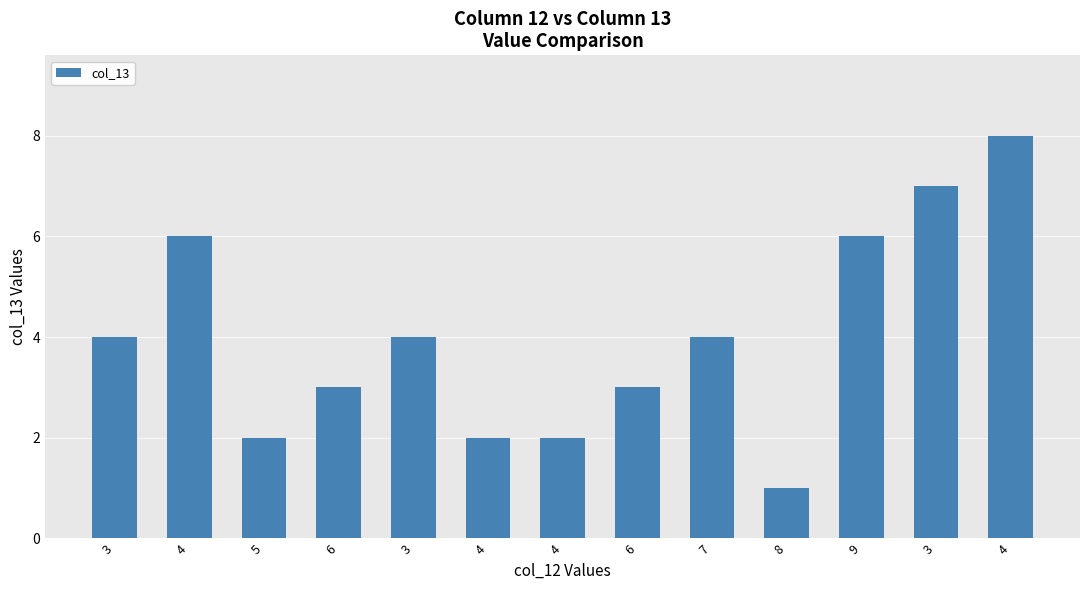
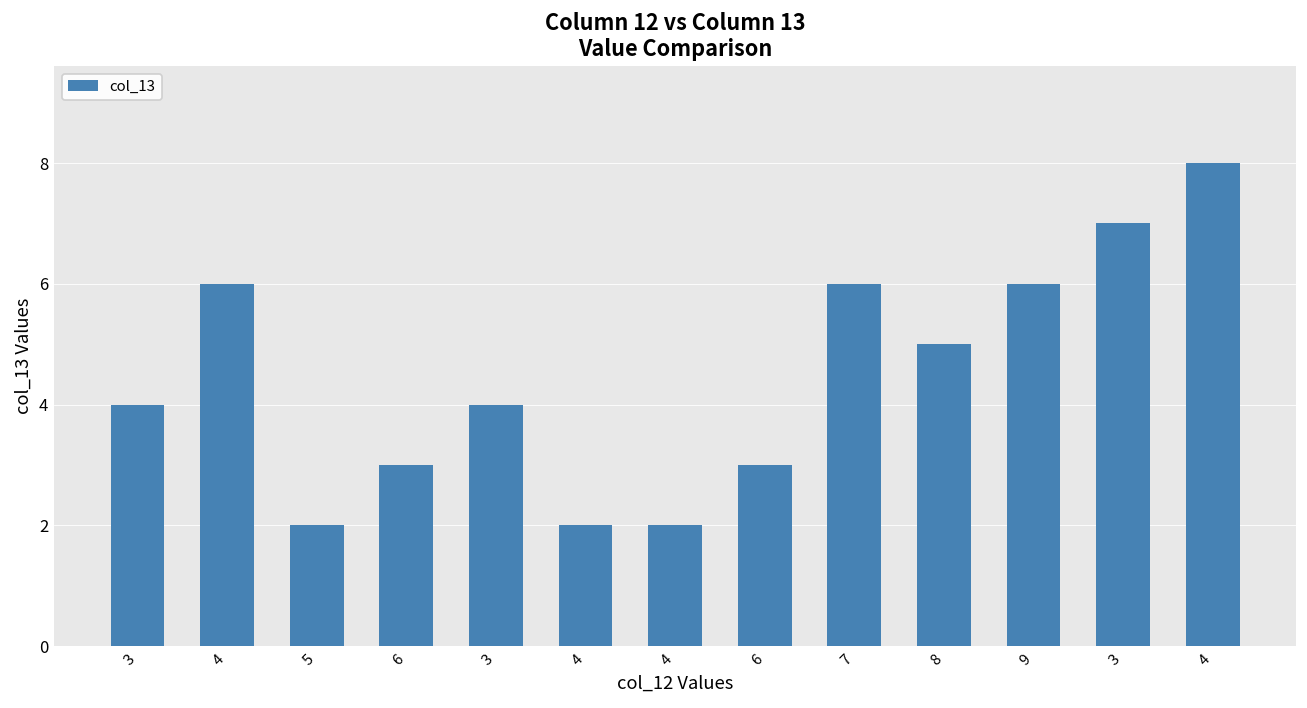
7: 4 -> 6
8: 1 -> 5
